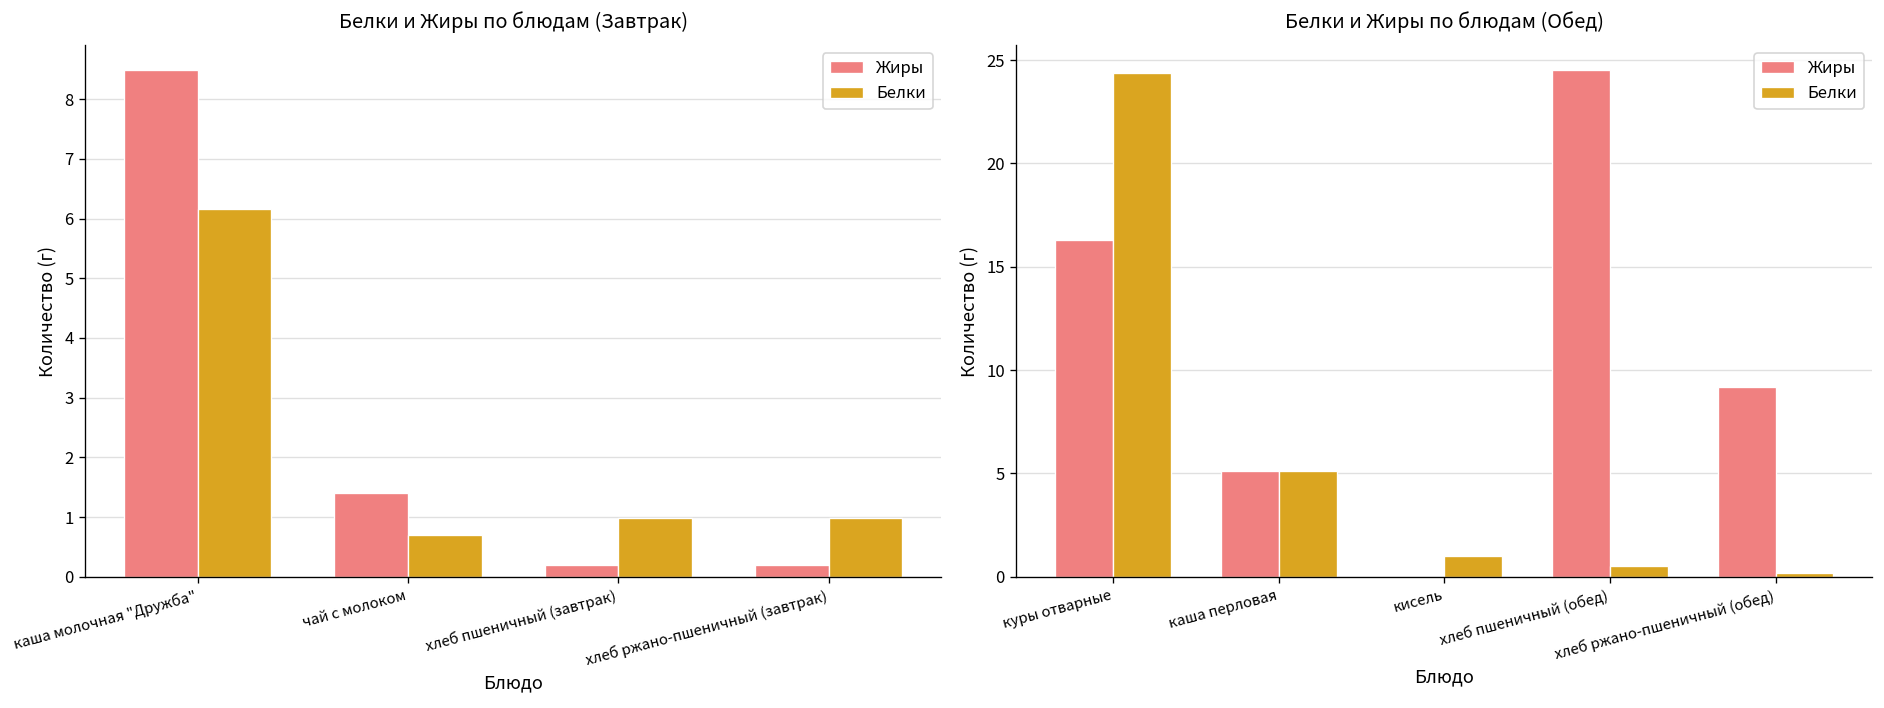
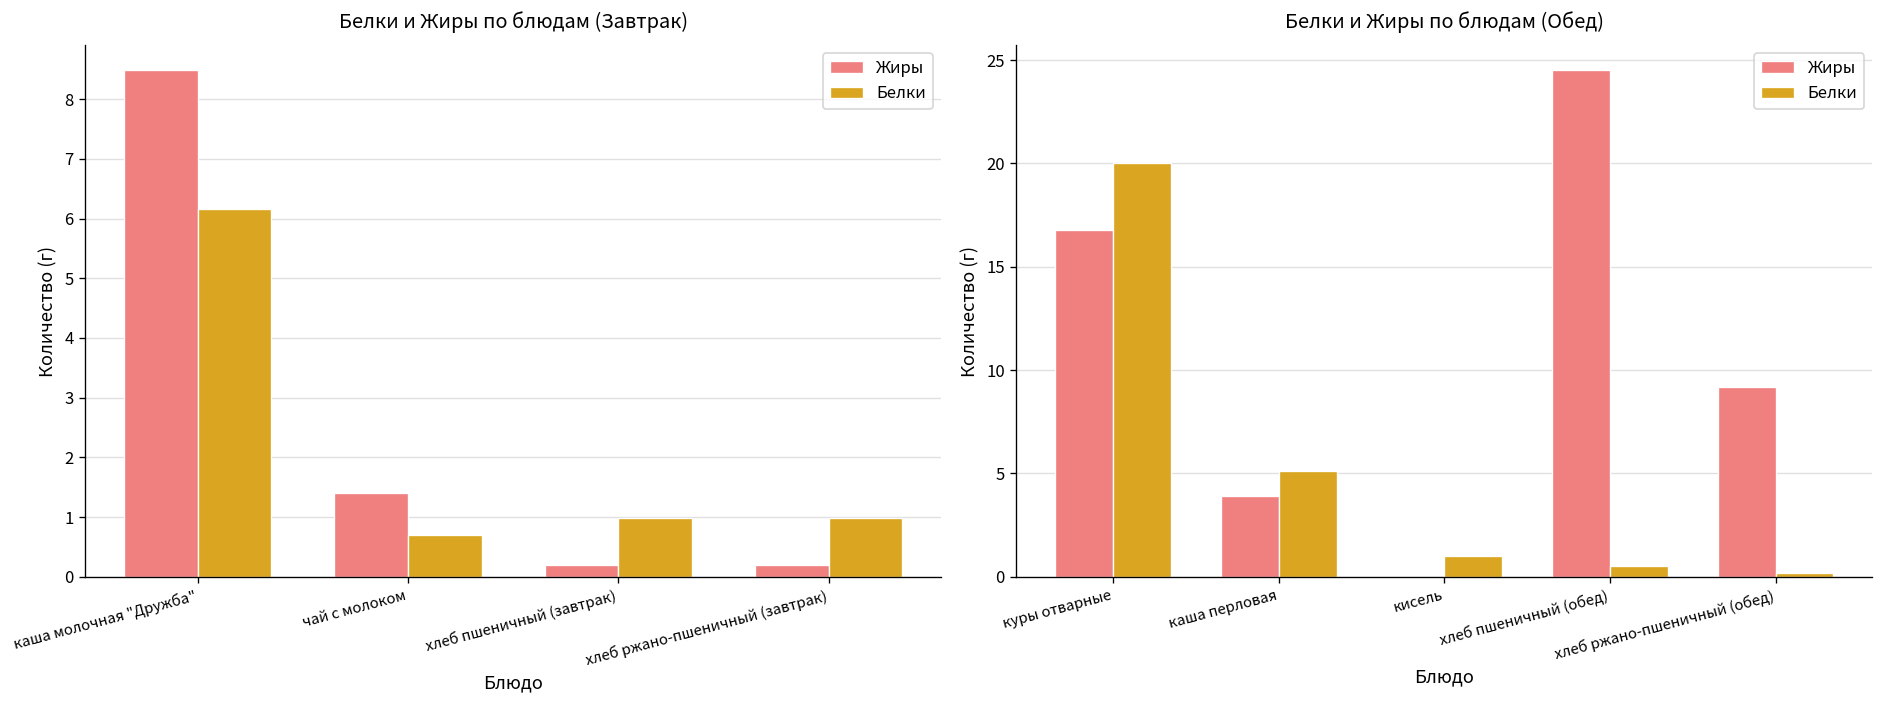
Белки и Жиры по блюдам (Обед), Жиры, куры отварные: 16.3 -> 16.8
Белки и Жиры по блюдам (Обед), Белки, куры отварные: 24.4 -> 20.0
Белки и Жиры по блюдам (Обед), Жиры, каша перловая: 5.1 -> 3.9
